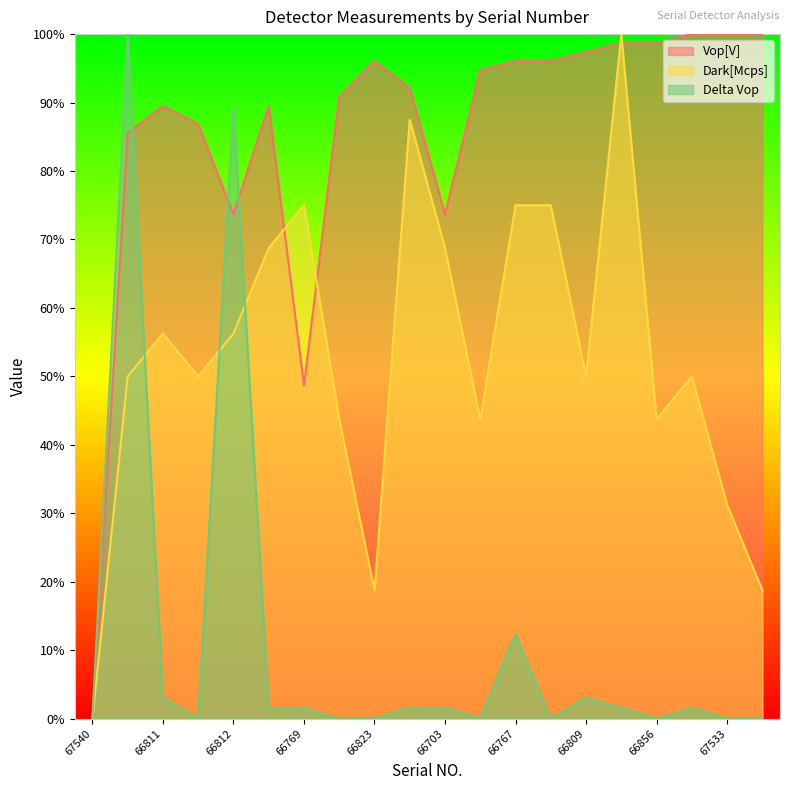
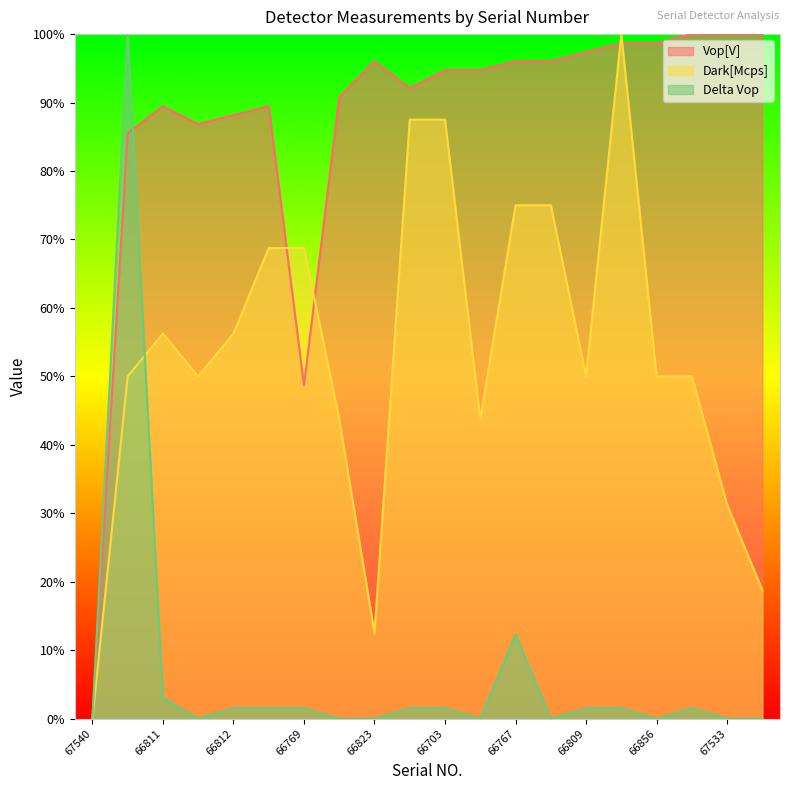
Vop[V], 66812: 74% -> 88%
Delta Vop, 66812: 89% -> 2%
Dark[Mcps], 66769: 75% -> 69%
Dark[Mcps], 66823: 19% -> 13%
Vop[V], 66703: 74% -> 95%
Dark[Mcps], 66703: 69% -> 87%
Delta Vop, 66809: 3% -> 2%
Dark[Mcps], 66856: 44% -> 50%
